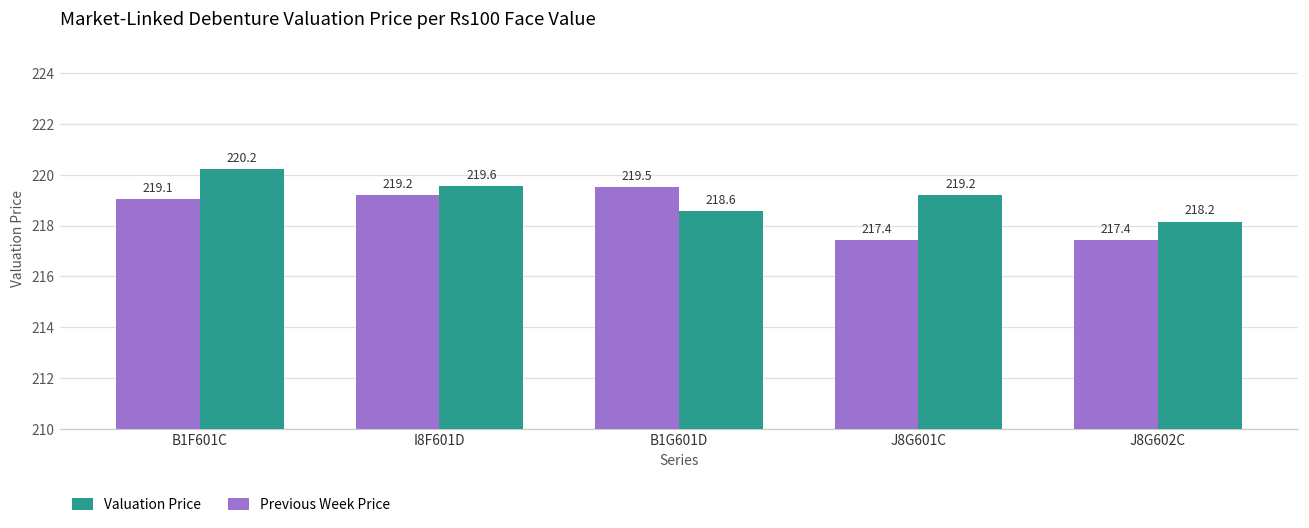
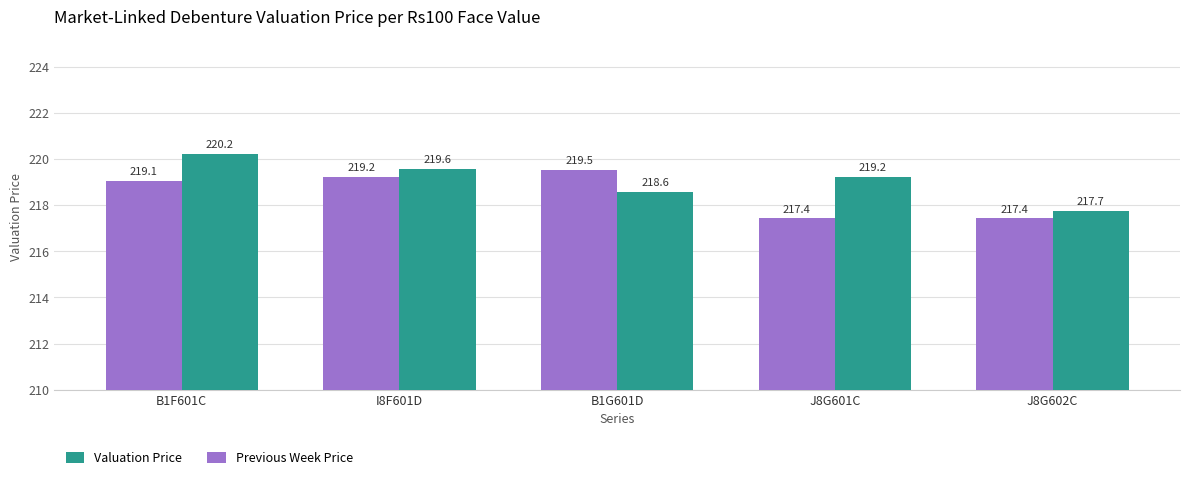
Valuation Price, J8G602C: 218.2 -> 217.7
